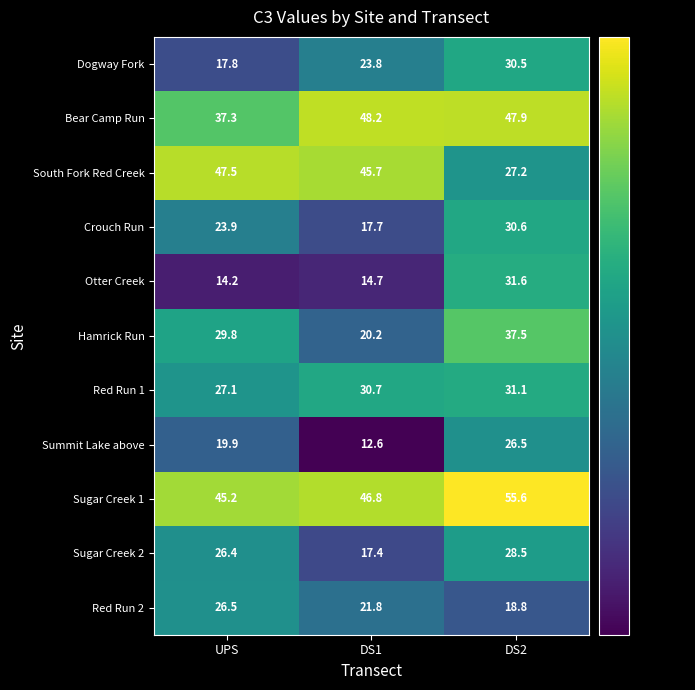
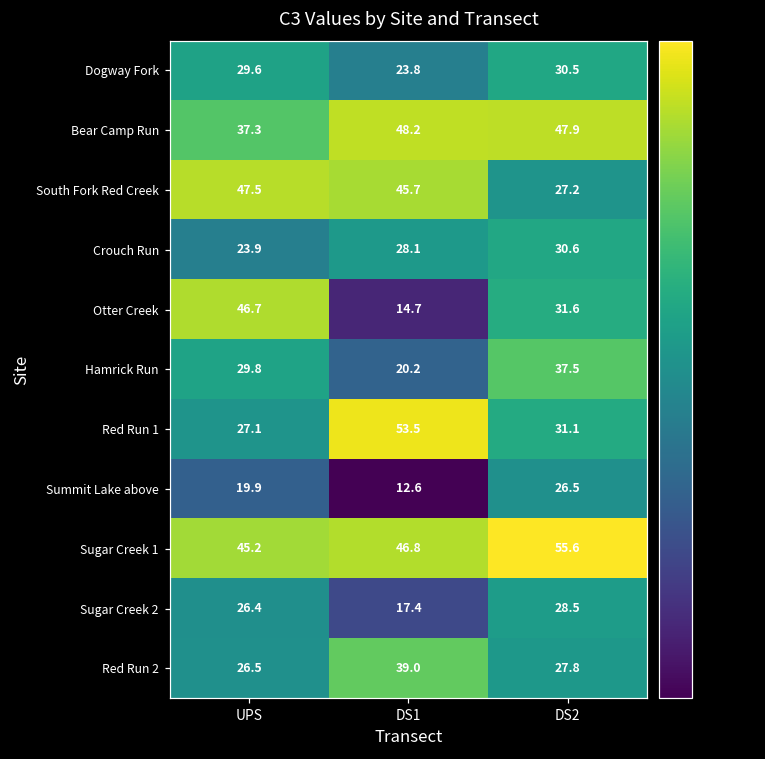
Dogway Fork, UPS: 17.8 -> 29.6
Crouch Run, DS1: 17.7 -> 28.1
Otter Creek, UPS: 14.2 -> 46.7
Red Run 1, DS1: 30.7 -> 53.5
Red Run 2, DS1: 21.8 -> 39.0
Red Run 2, DS2: 18.8 -> 27.8
